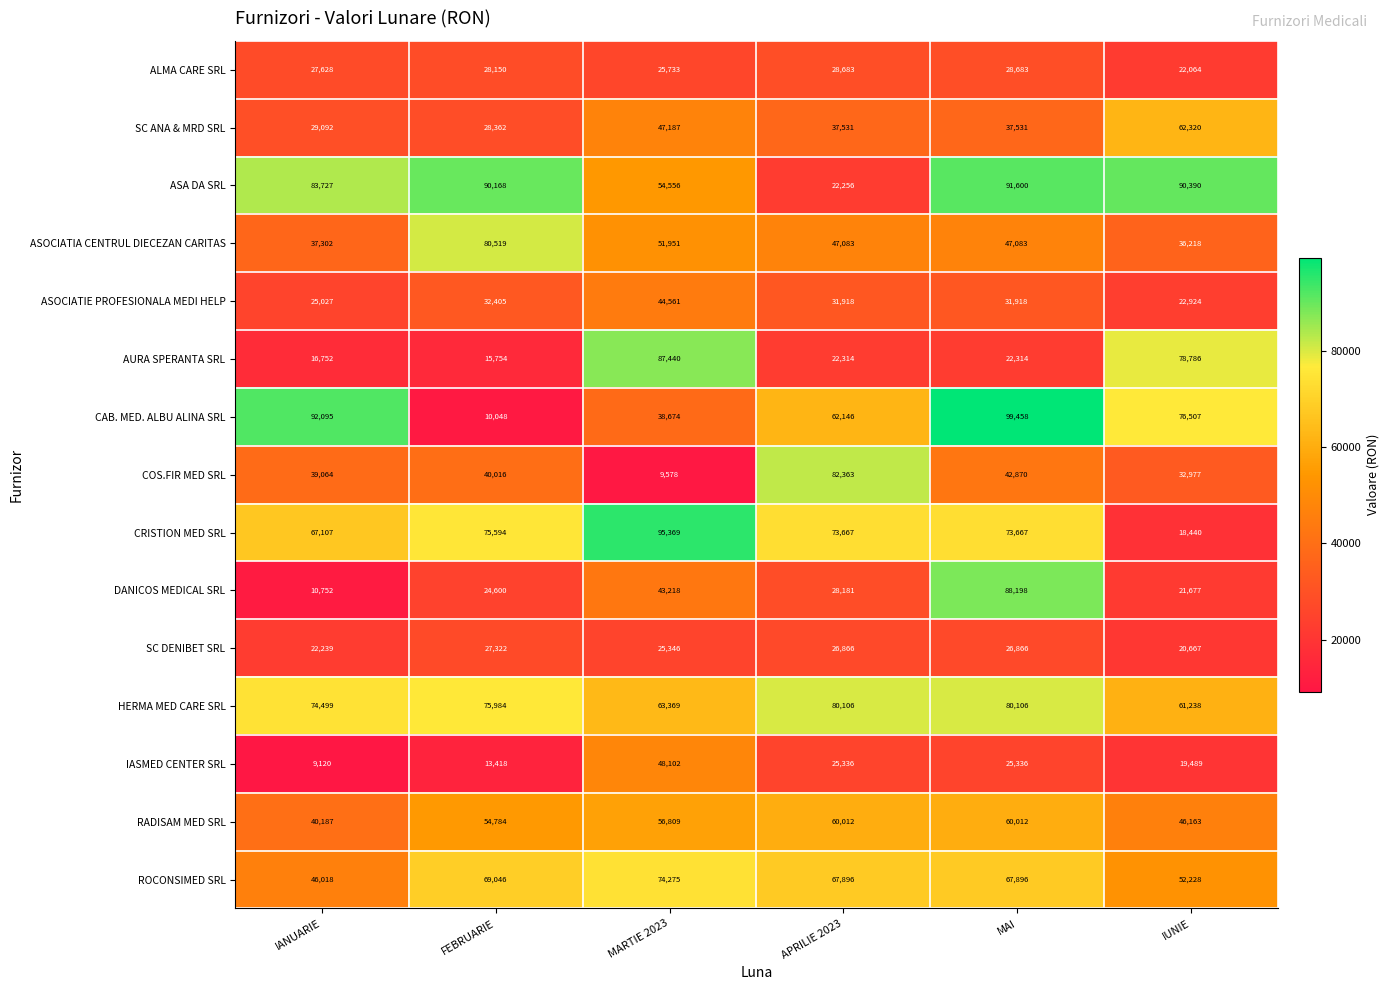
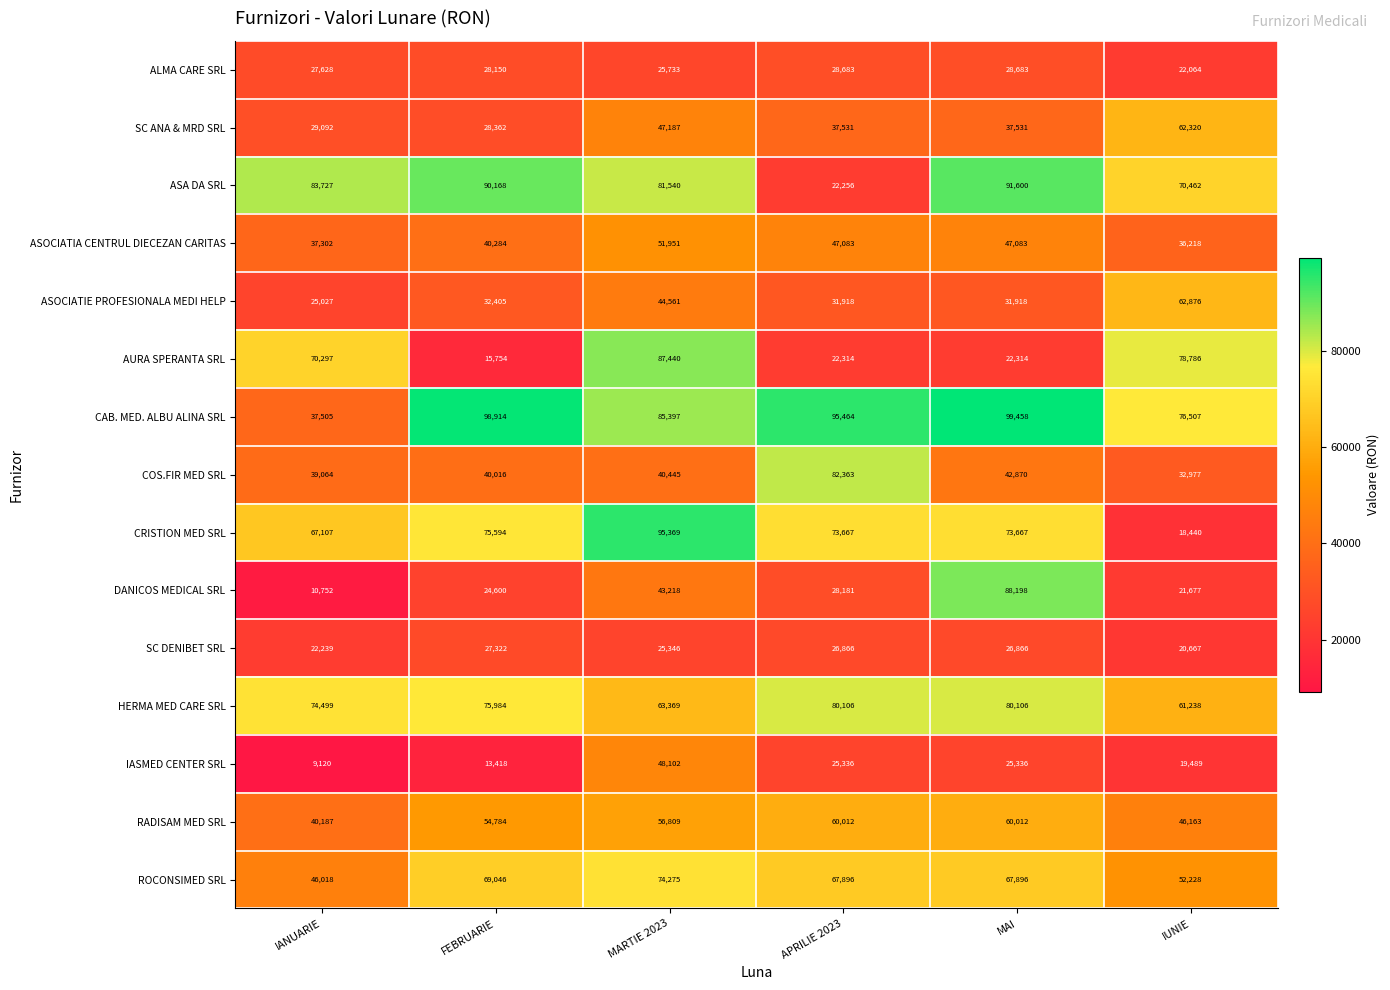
ASA DA SRL, MARTIE 2023: 54,556 -> 81,540
ASA DA SRL, IUNIE: 90,390 -> 70,462
ASOCIATIA CENTRUL DIECEZAN CARITAS, FEBRUARIE: 80,519 -> 40,284
ASOCIATIE PROFESIONALA MEDI HELP, IUNIE: 22,924 -> 62,876
AURA SPERANTA SRL, IANUARIE: 16,752 -> 70,297
CAB. MED. ALBU ALINA SRL, IANUARIE: 92,095 -> 37,505
CAB. MED. ALBU ALINA SRL, FEBRUARIE: 10,048 -> 98,914
CAB. MED. ALBU ALINA SRL, MARTIE 2023: 38,674 -> 85,397
CAB. MED. ALBU ALINA SRL, APRILIE 2023: 62,146 -> 95,464
COS.FIR MED SRL, MARTIE 2023: 9,578 -> 40,445
